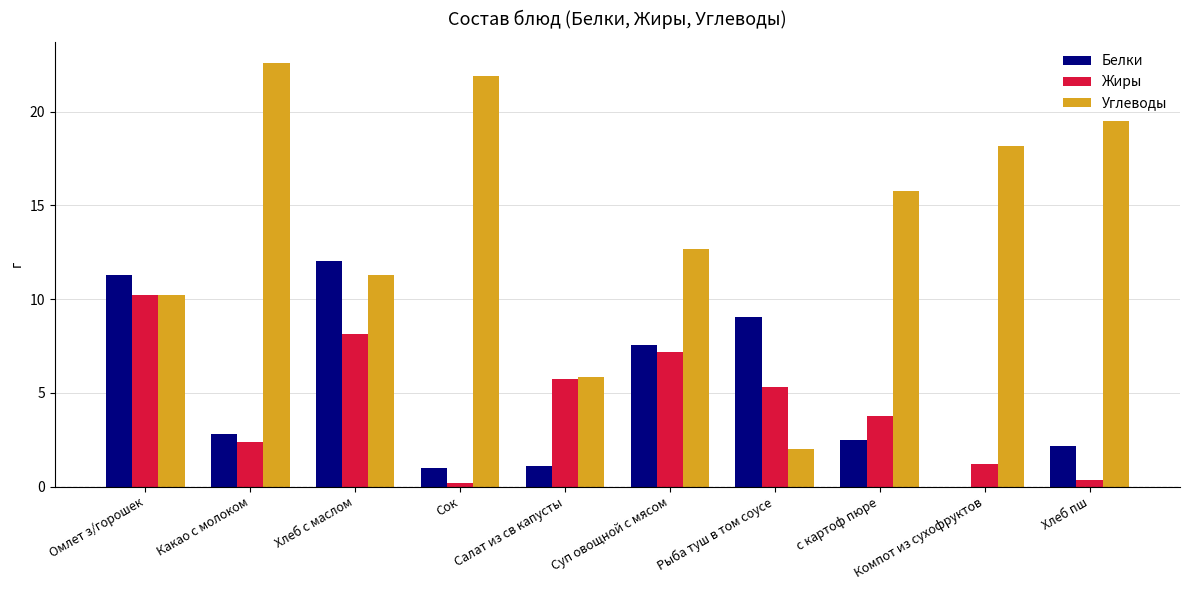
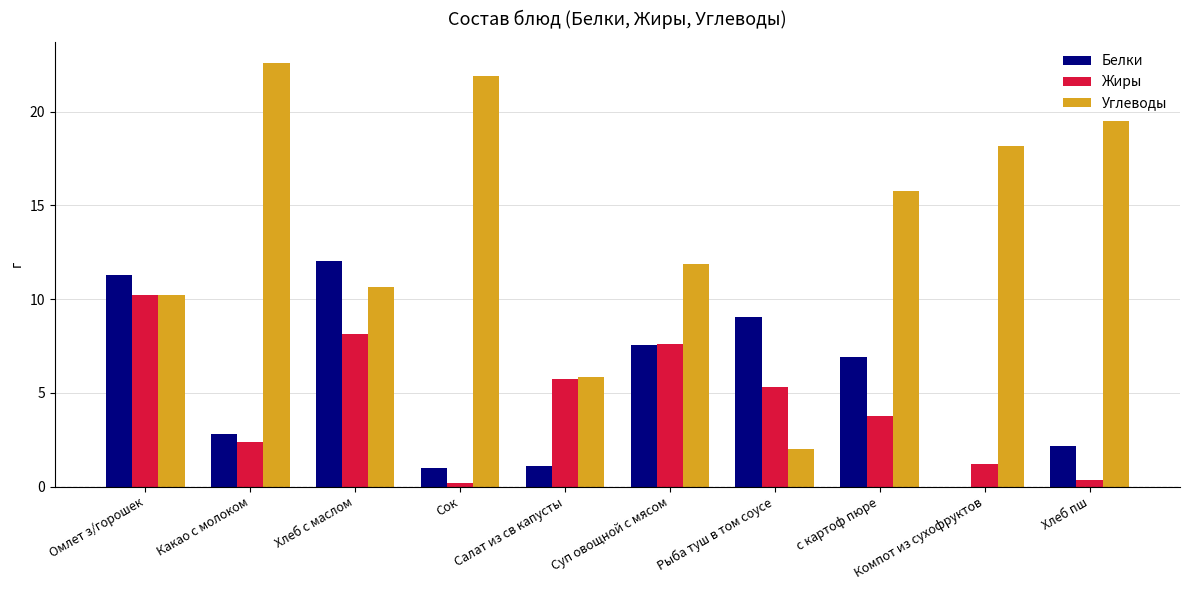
Углеводы, Хлеб с маслом: 11.3 -> 10.6
Жиры, Суп овощной с мясом: 7.2 -> 7.6
Углеводы, Суп овощной с мясом: 12.7 -> 11.9
Белки, с картоф пюре: 2.5 -> 6.9
